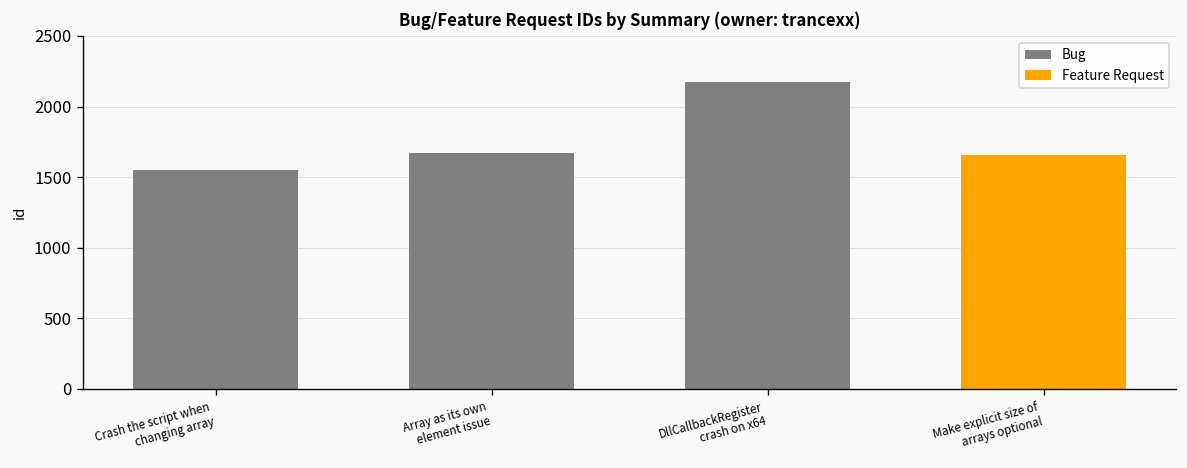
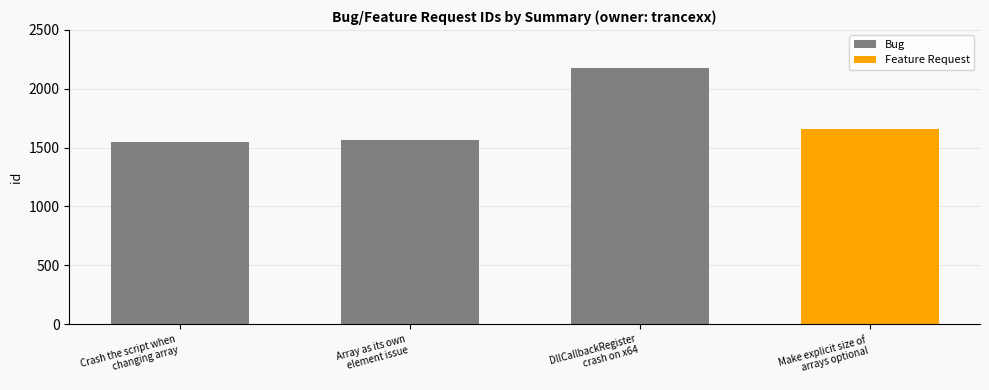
Array as its own element issue: 1670 -> 1570
